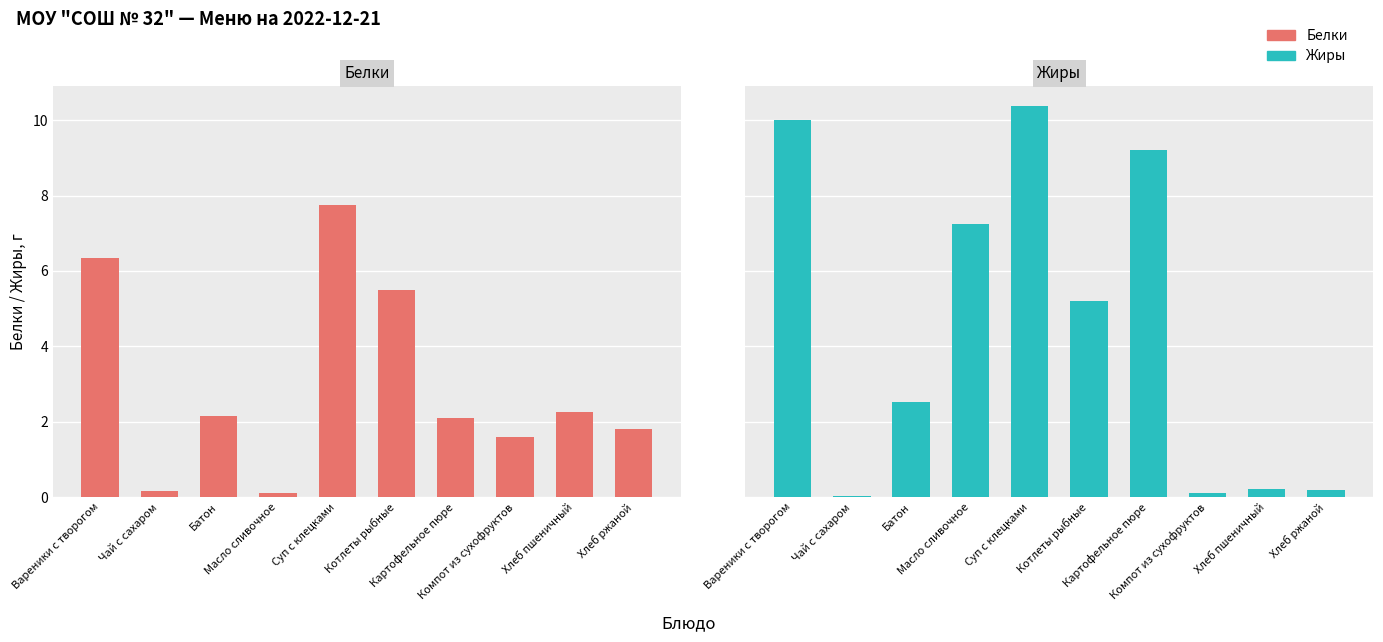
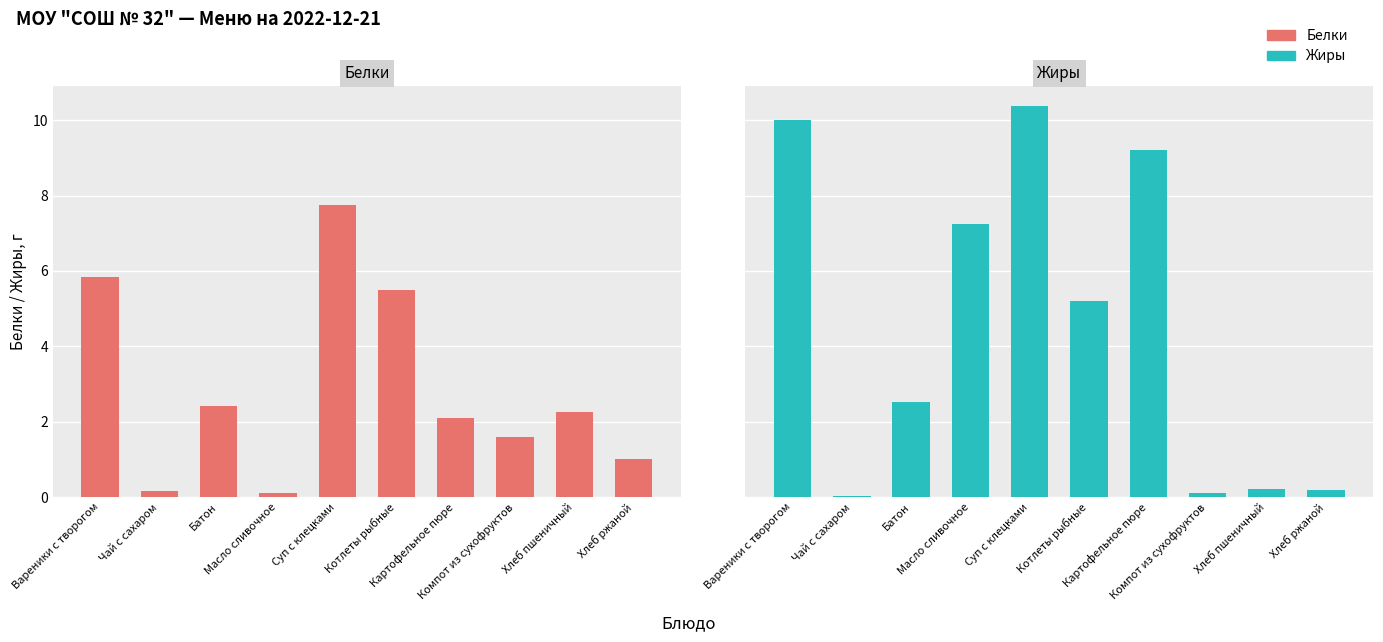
Белки, Вареники с творогом: 6.3 -> 5.8
Белки, Батон: 2.2 -> 2.4
Белки, Хлеб ржаной: 1.8 -> 1.0
